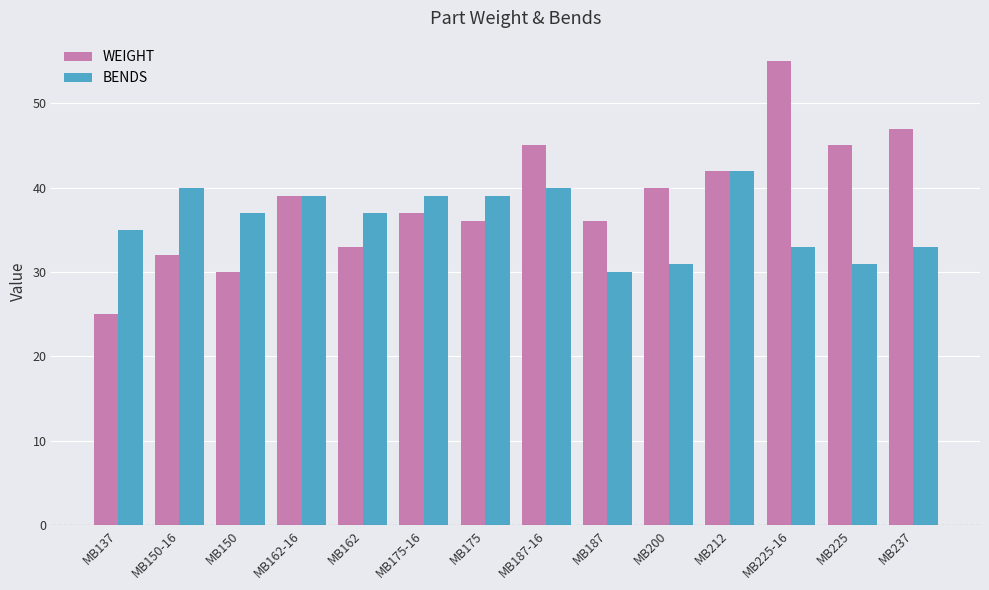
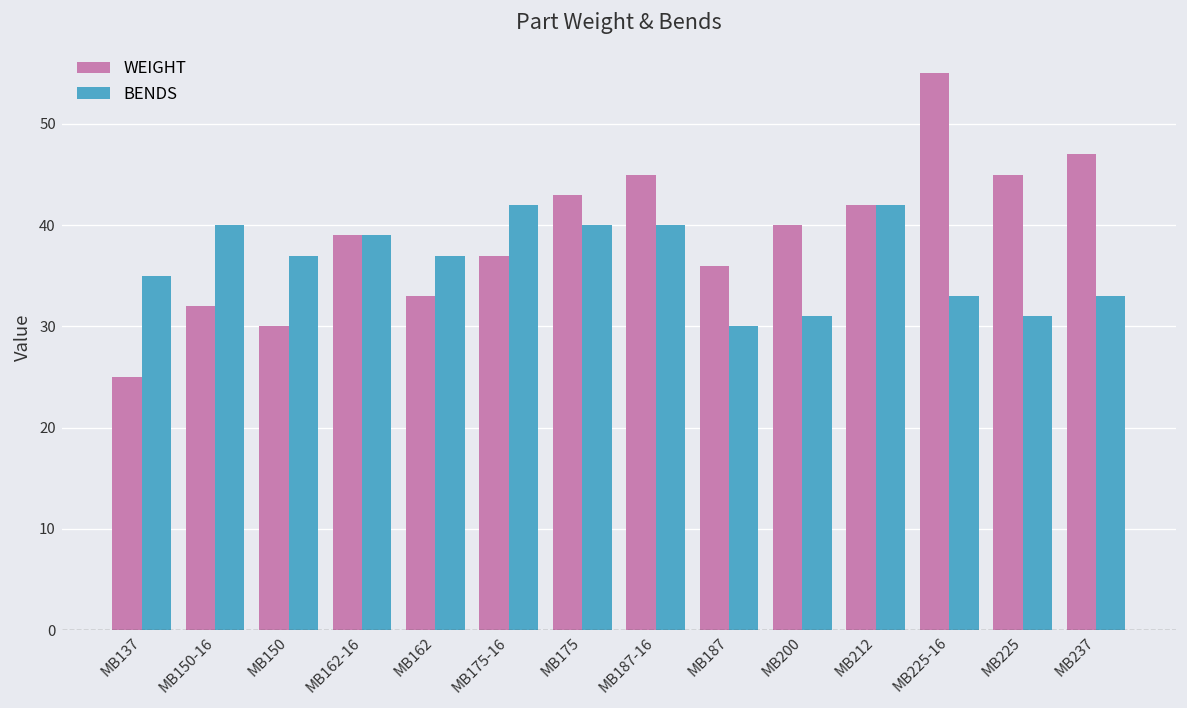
BENDS, MB175-16: 39 -> 42
WEIGHT, MB175: 36 -> 43
BENDS, MB175: 39 -> 40
